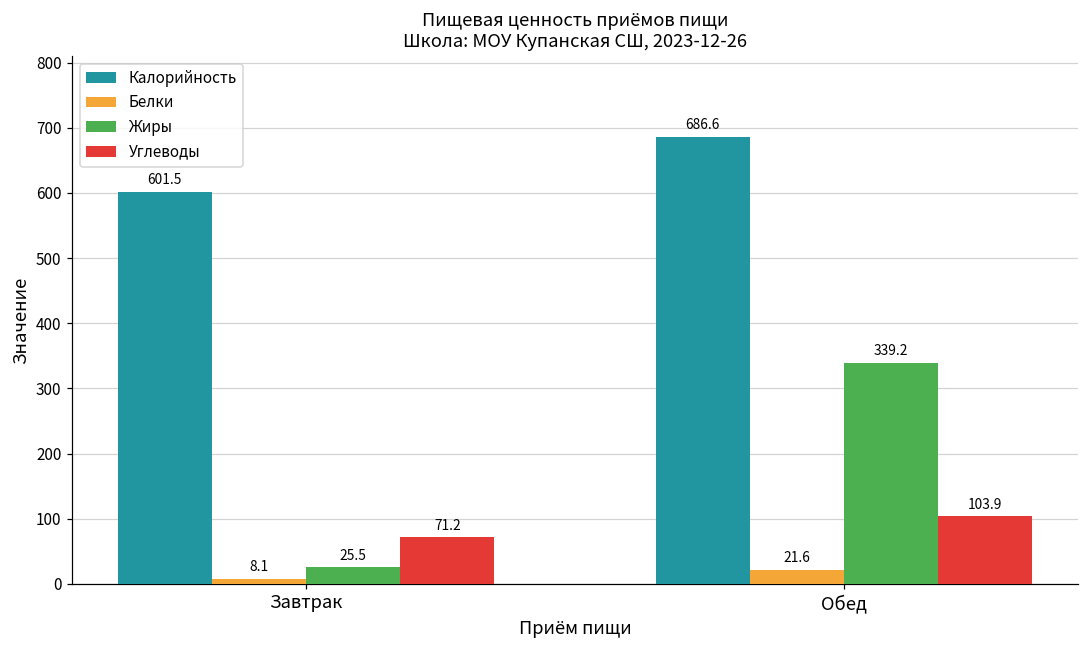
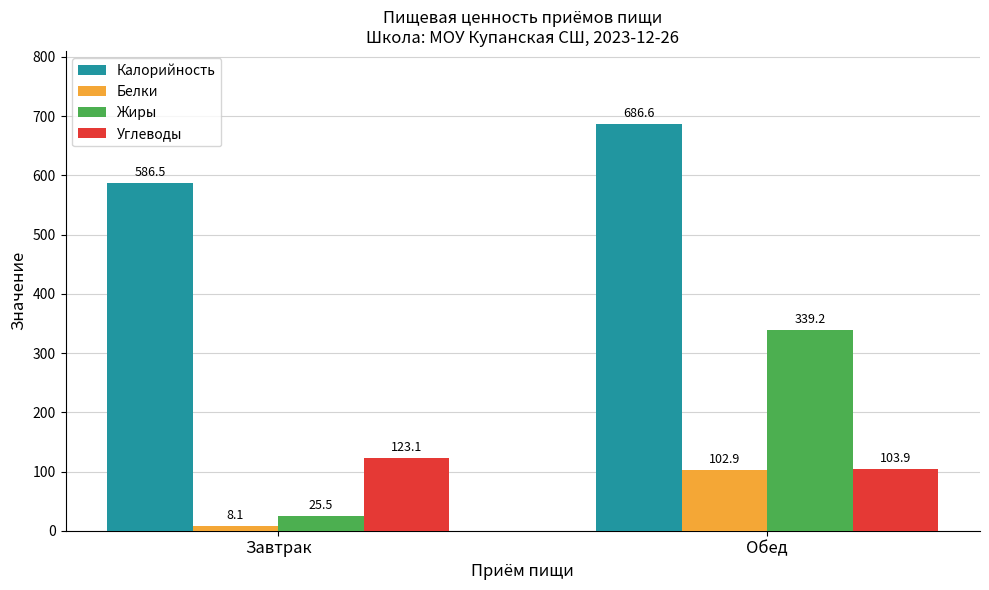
Калорийность, Завтрак: 601.5 -> 586.5
Углеводы, Завтрак: 71.2 -> 123.1
Белки, Обед: 21.6 -> 102.9
